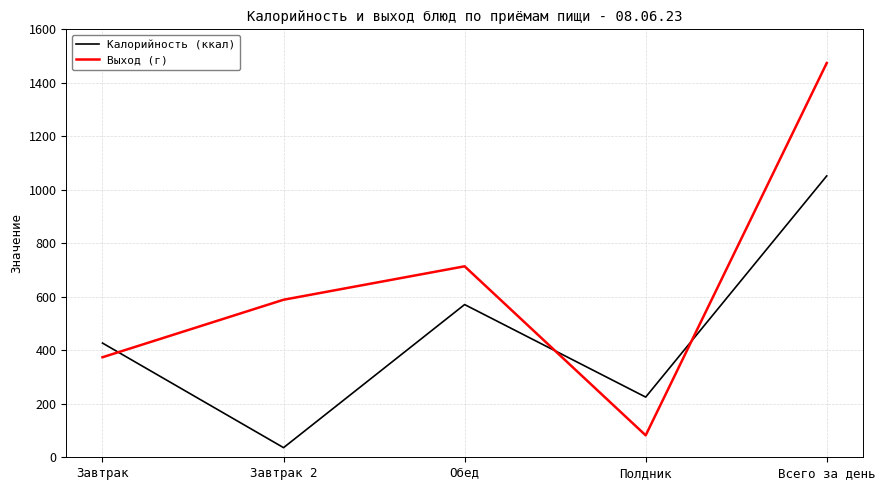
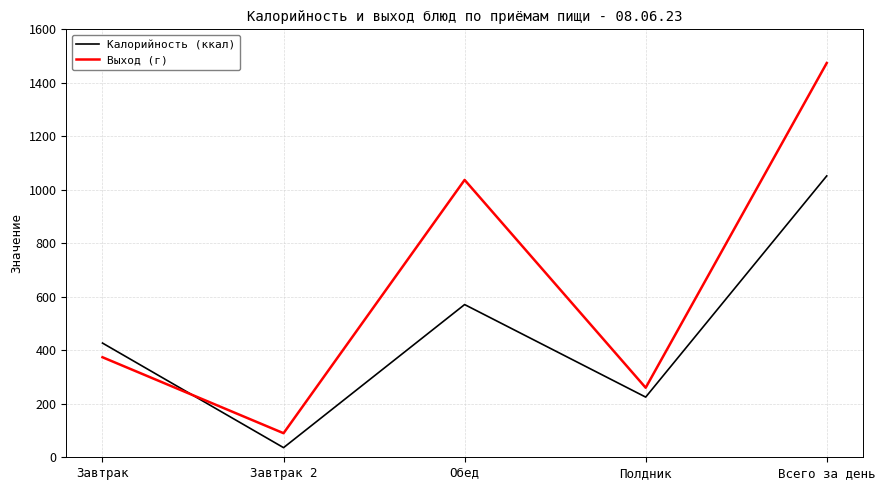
Выход (г), Завтрак 2: 590 -> 90
Выход (г), Обед: 710 -> 1040
Выход (г), Полдник: 80 -> 260
